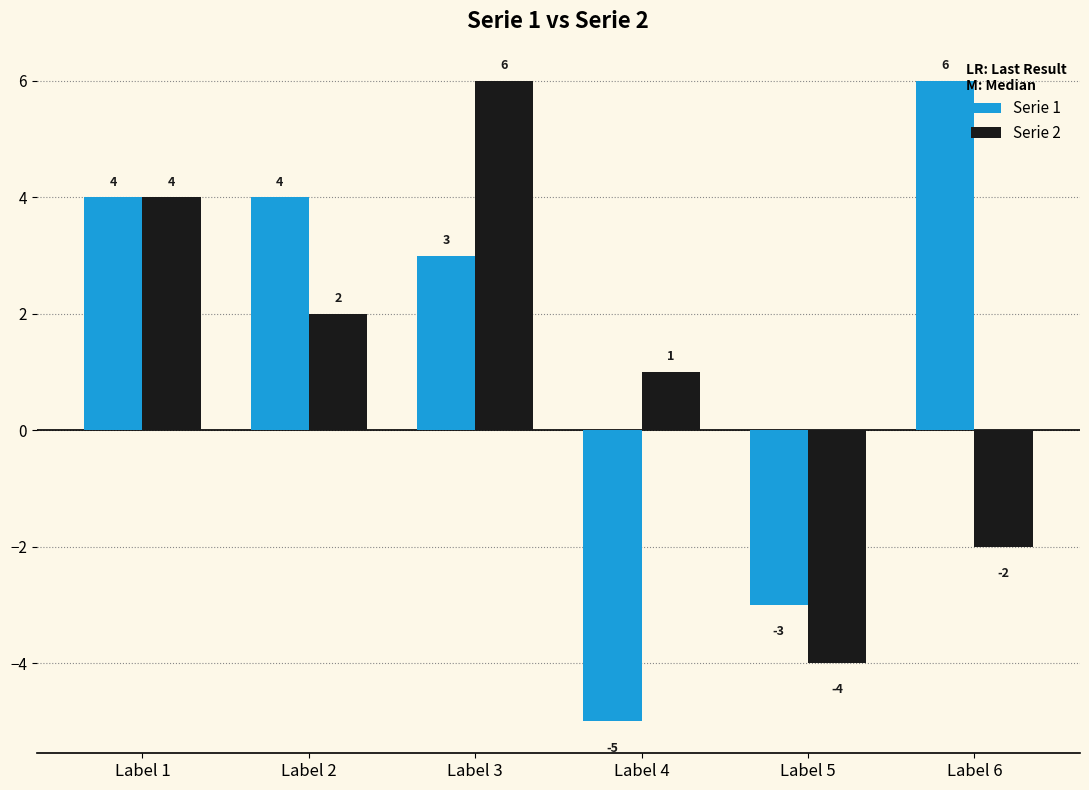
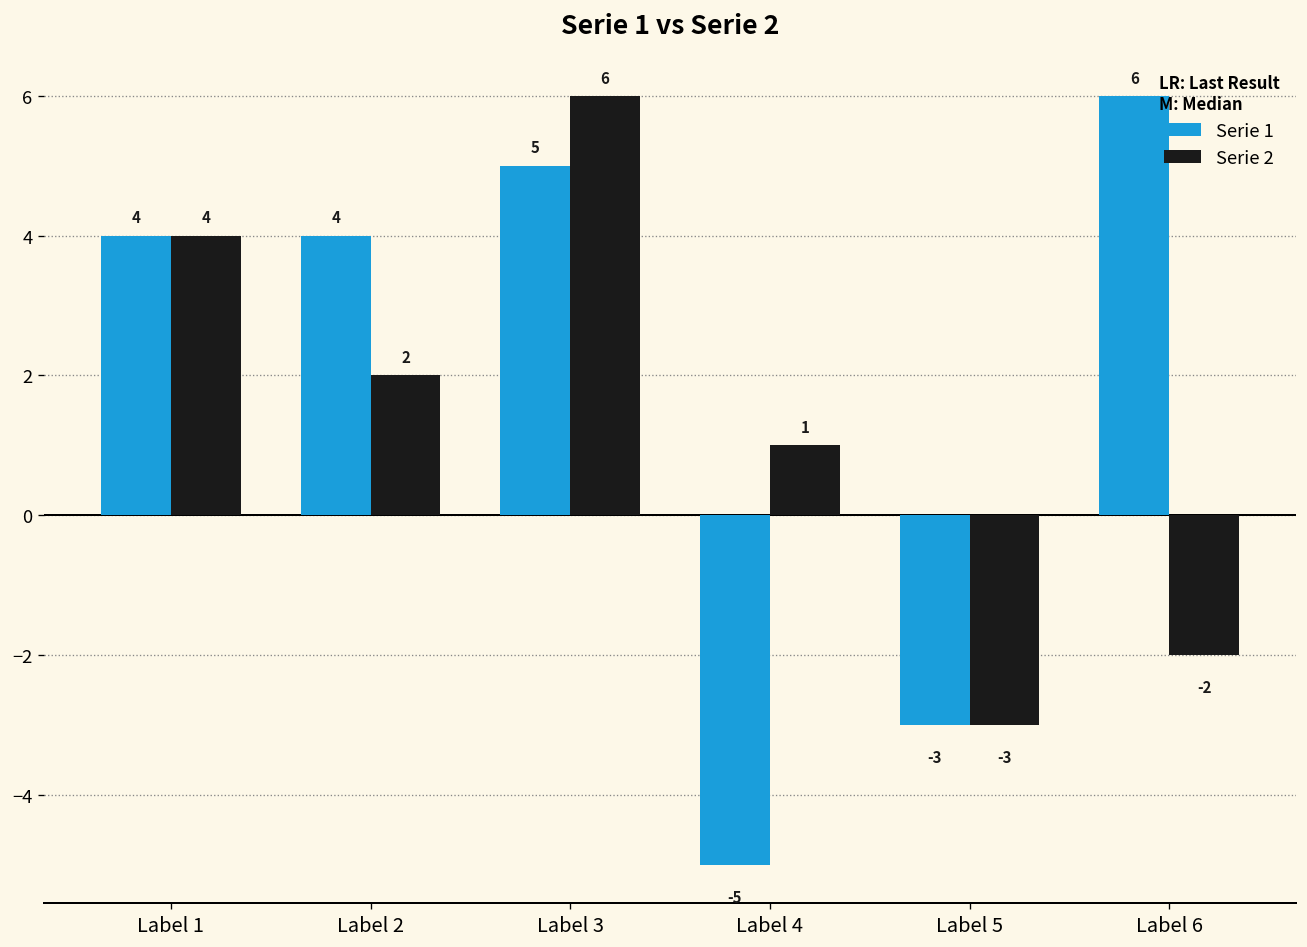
Serie 1, Label 3: 3 -> 5
Serie 2, Label 5: -4 -> -3
